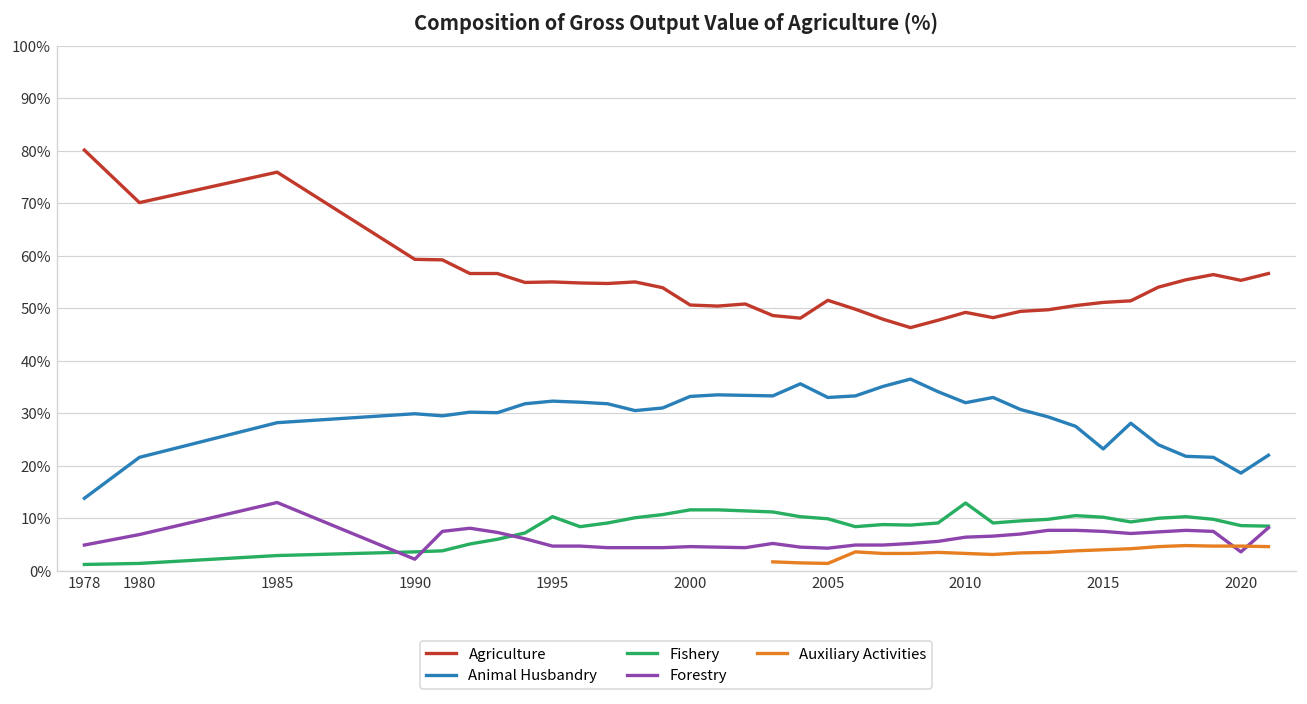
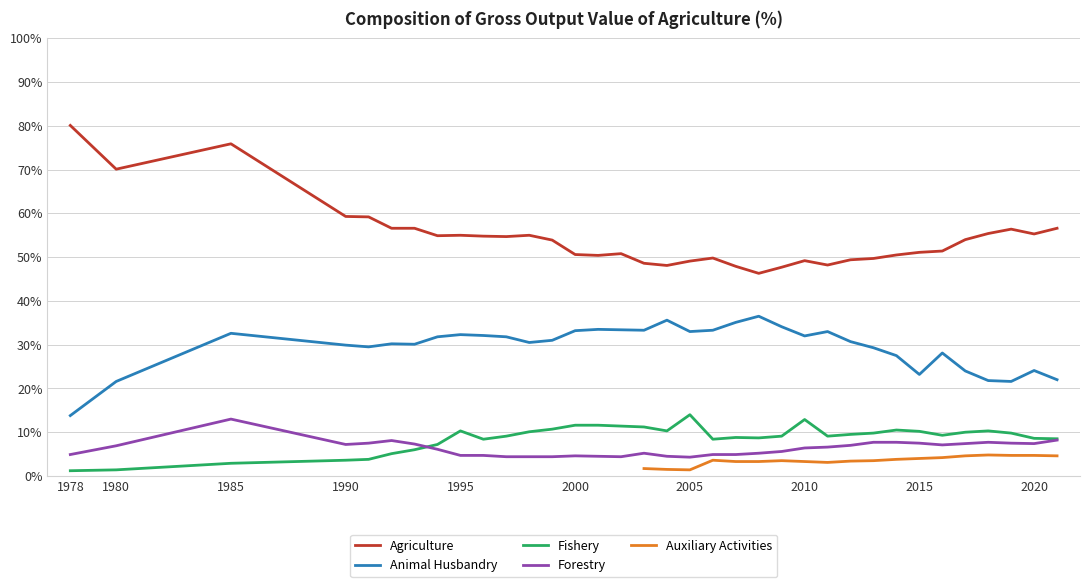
Animal Husbandry, 1985: 28% -> 33%
Forestry, 1990: 2% -> 7%
Agriculture, 2005: 52% -> 49%
Fishery, 2005: 10% -> 14%
Animal Husbandry, 2020: 19% -> 24%
Forestry, 2020: 4% -> 7%
